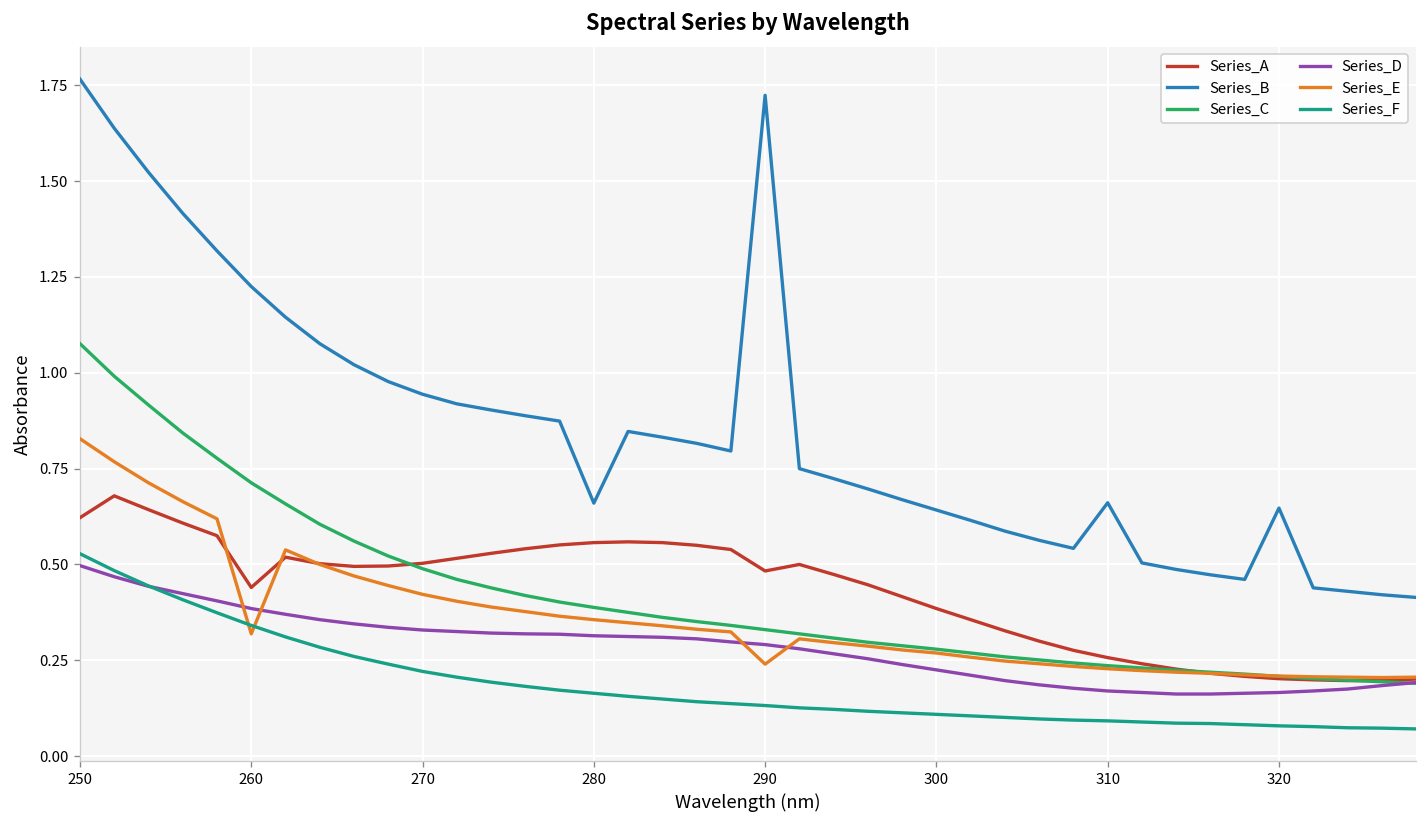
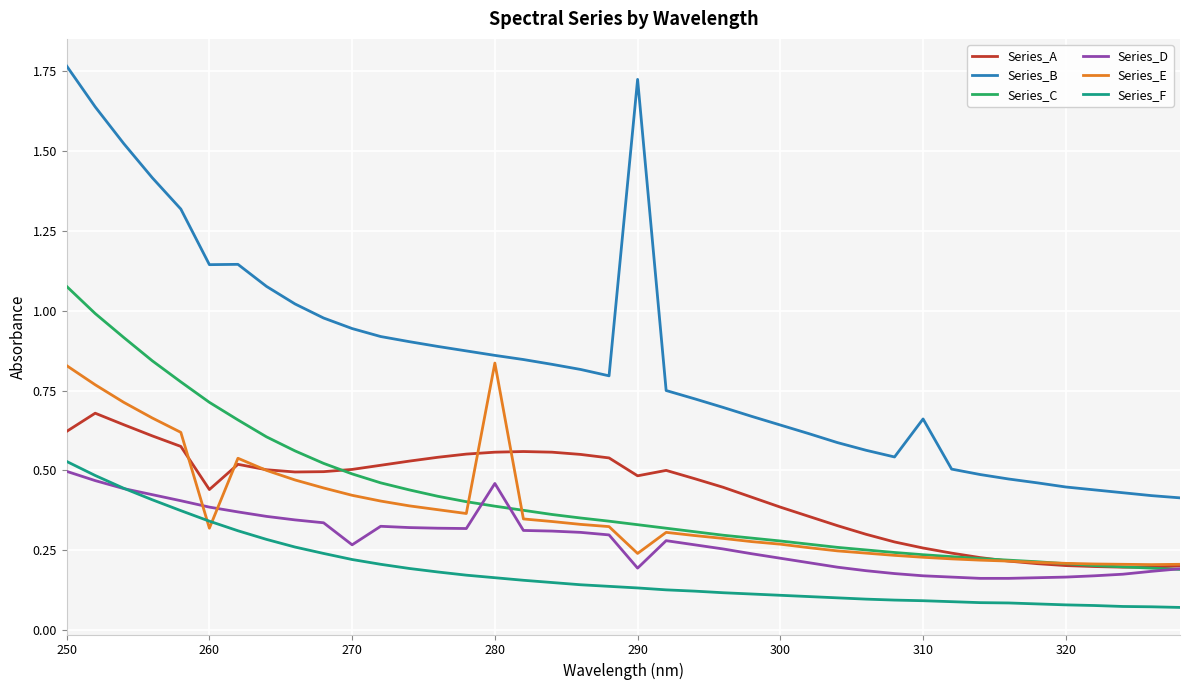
Series_B, 260: 1.23 -> 1.14
Series_D, 270: 0.33 -> 0.27
Series_B, 280: 0.66 -> 0.86
Series_D, 280: 0.31 -> 0.46
Series_E, 280: 0.36 -> 0.84
Series_D, 290: 0.29 -> 0.19
Series_B, 320: 0.65 -> 0.45
